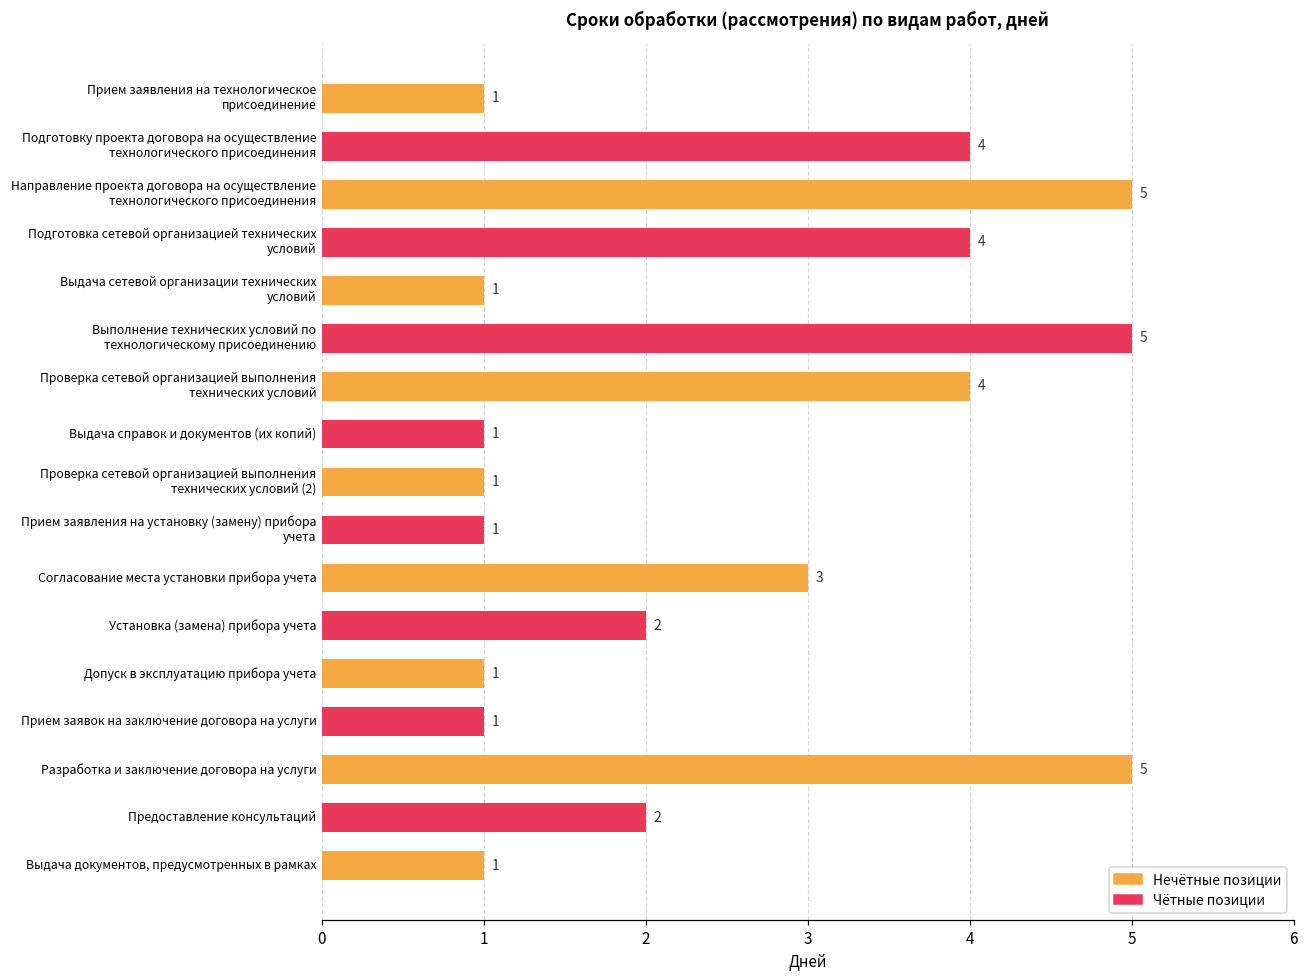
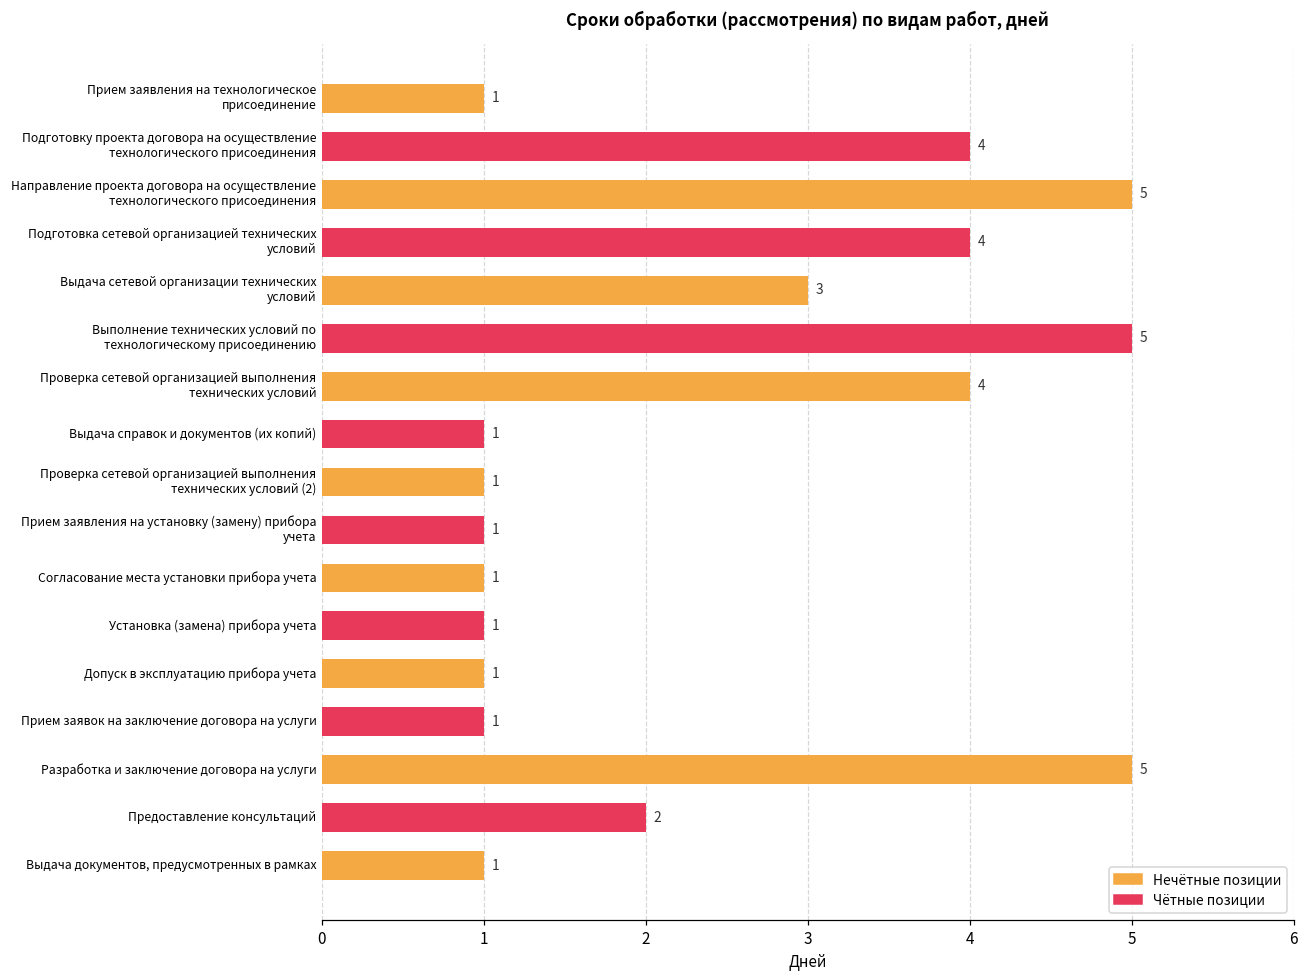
Выдача сетевой организации технических условий: 1 -> 3
Согласование места установки прибора учета: 3 -> 1
Установка (замена) прибора учета: 2 -> 1
